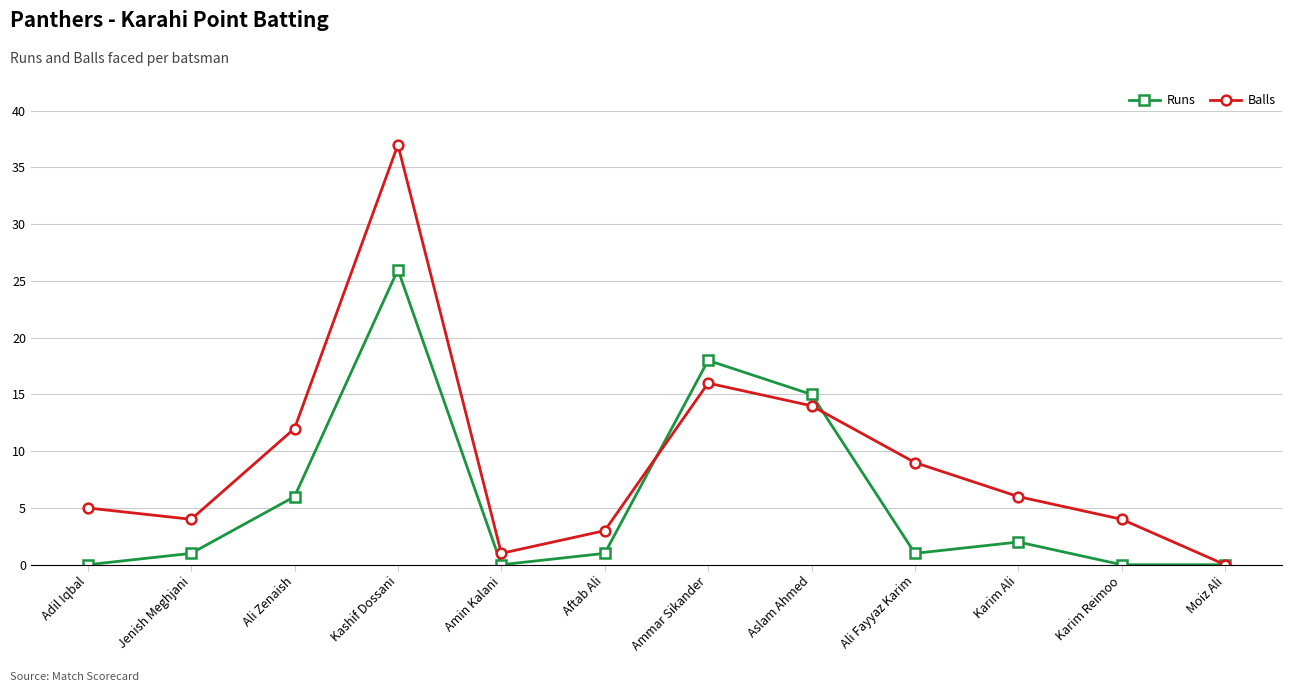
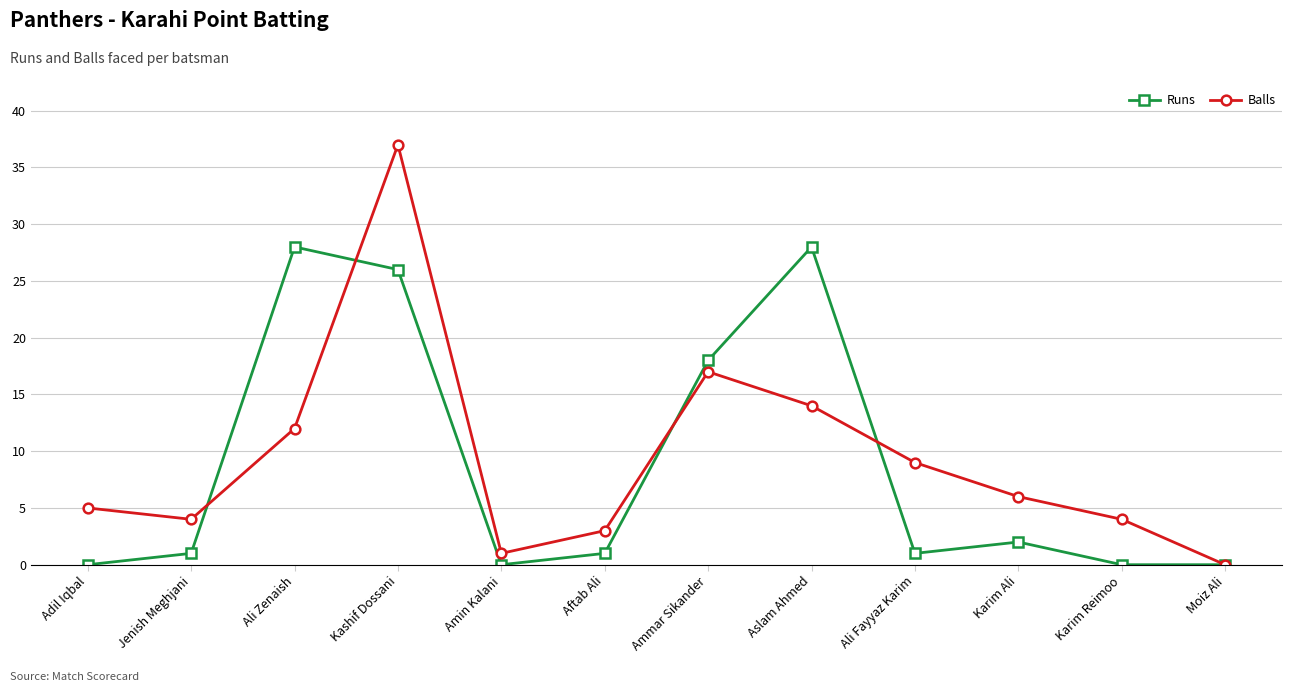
Runs, Ali Zenaish: 6 -> 28
Balls, Ammar Sikander: 16 -> 17
Runs, Aslam Ahmed: 15 -> 28
